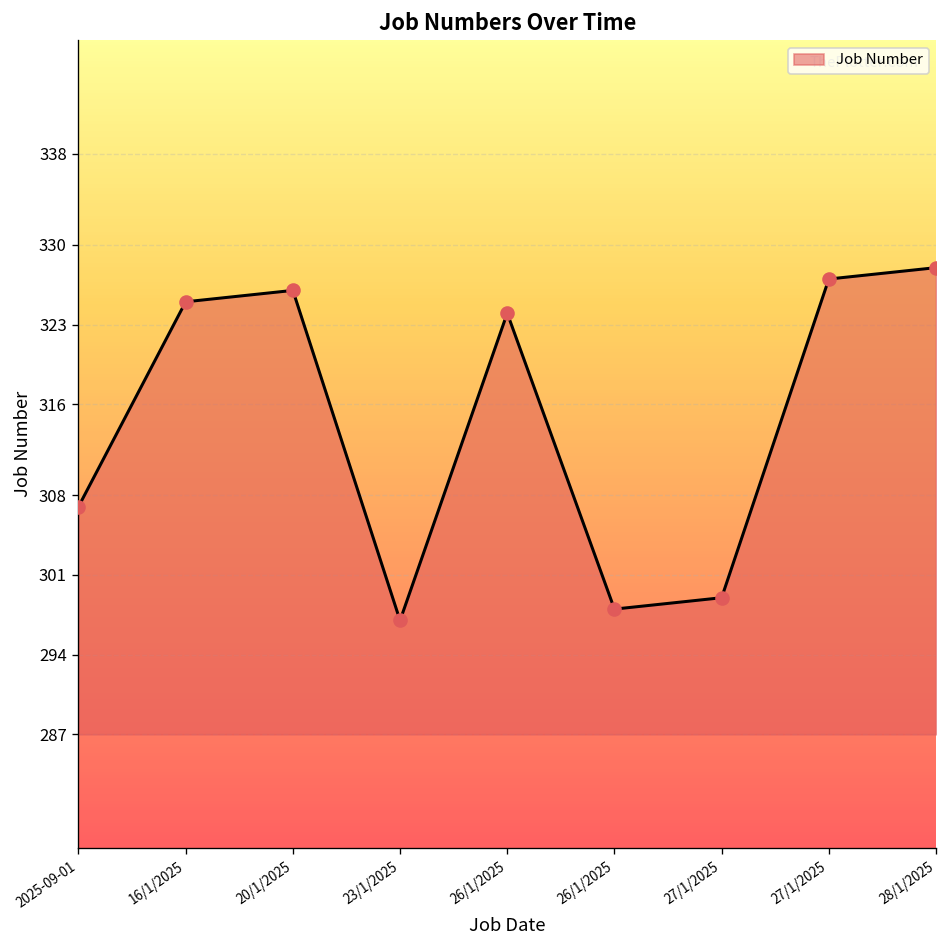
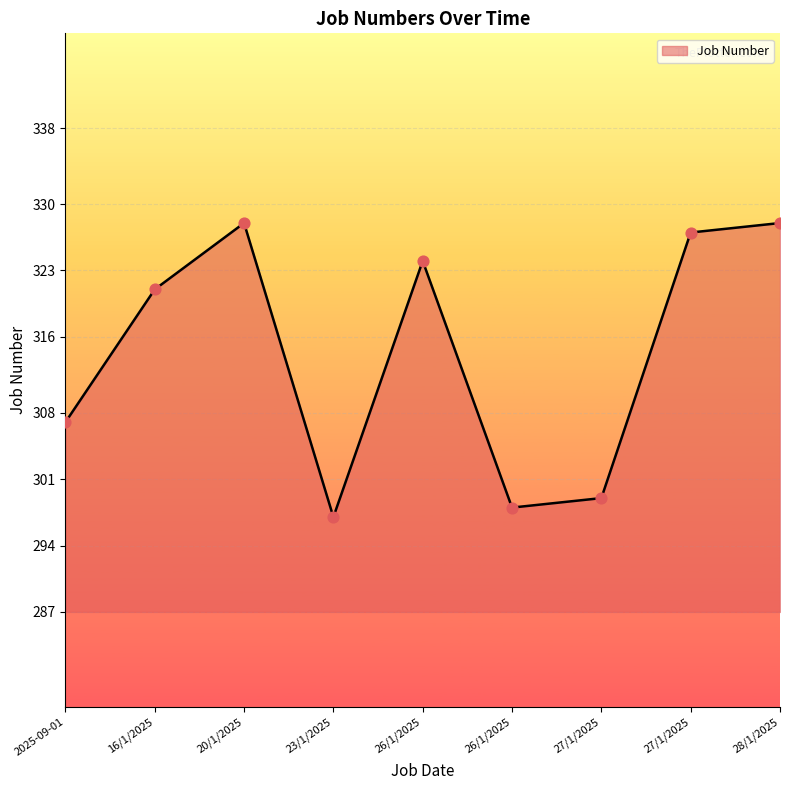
16/1/2025: 325 -> 321
20/1/2025: 326 -> 328
